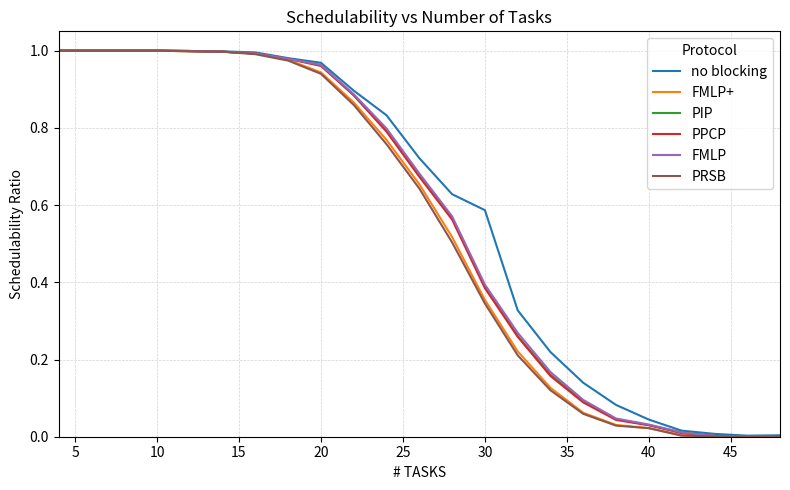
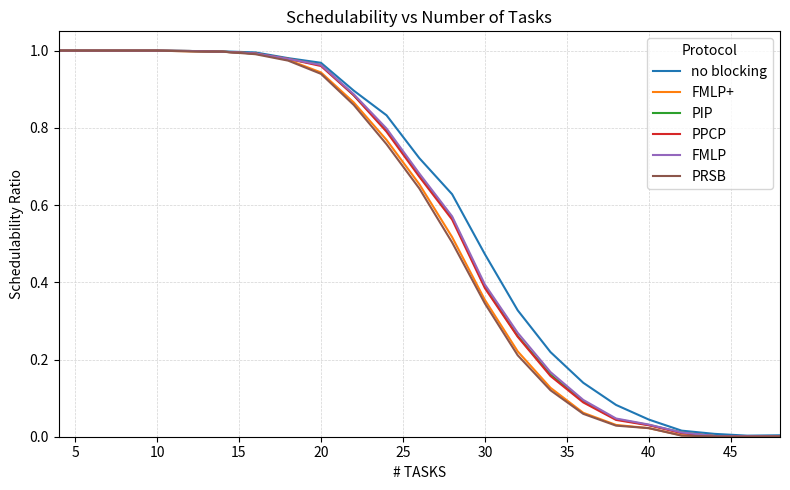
no blocking, 30: 0.59 -> 0.47
